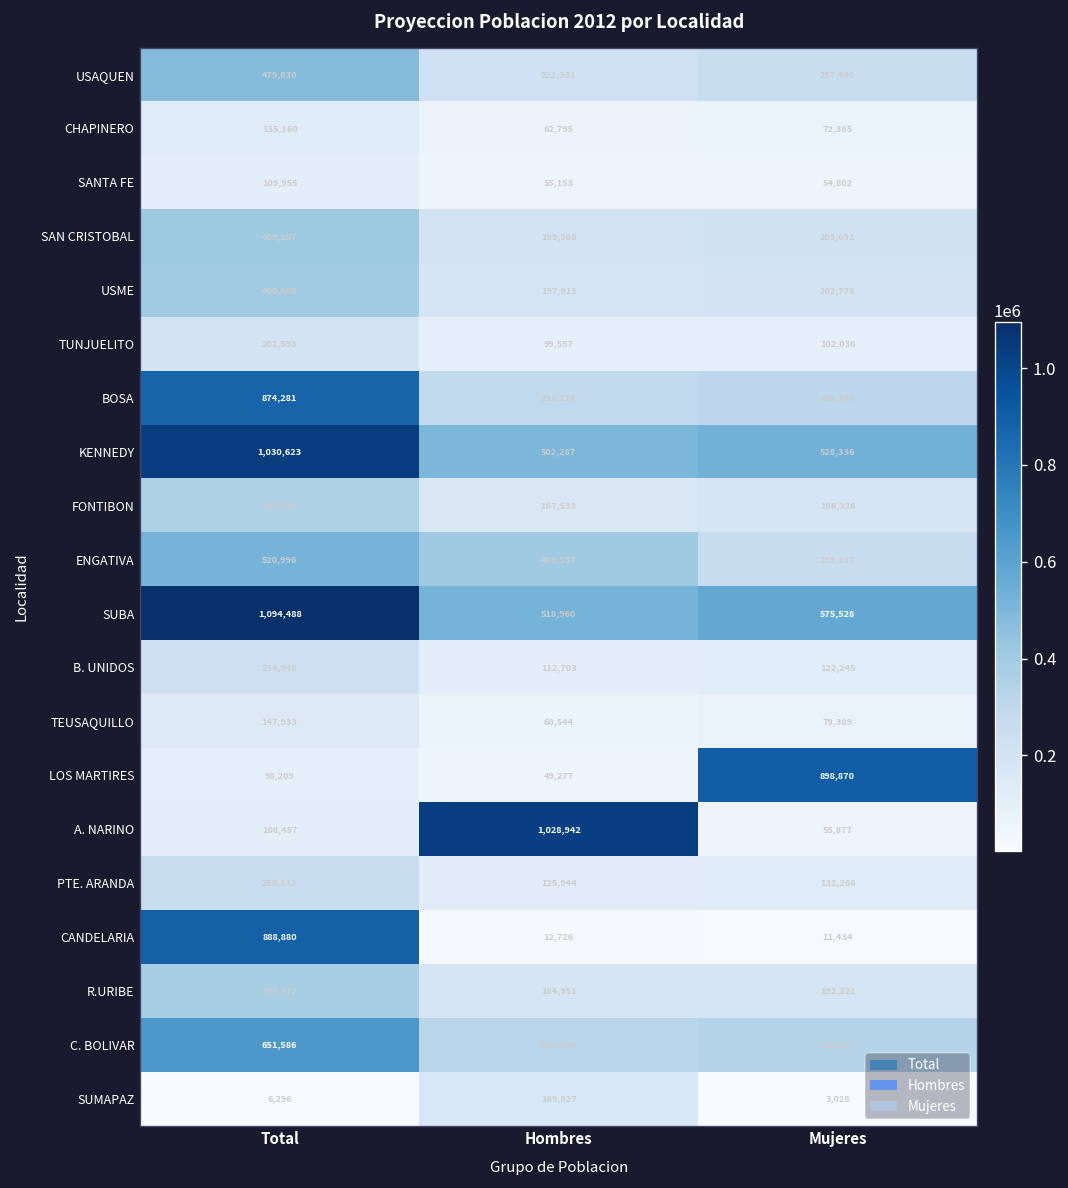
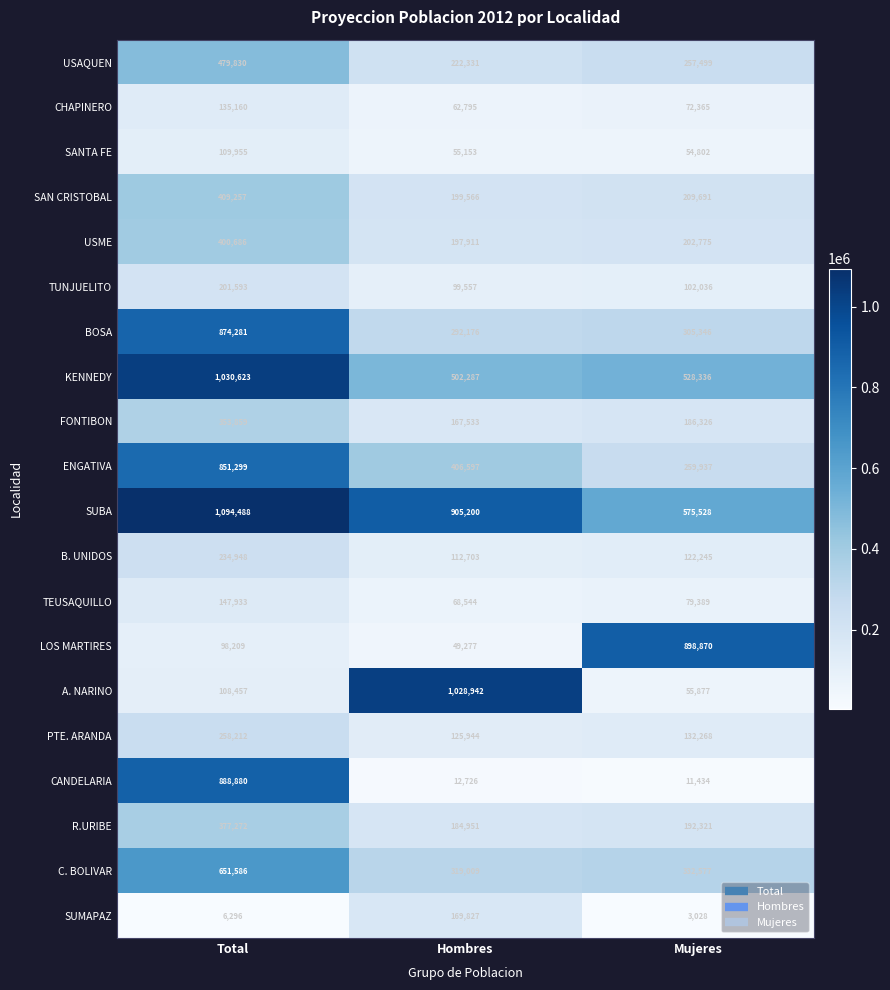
ENGATIVA, Total: 520,996 -> 851,299
SUBA, Hombres: 518,960 -> 905,200
